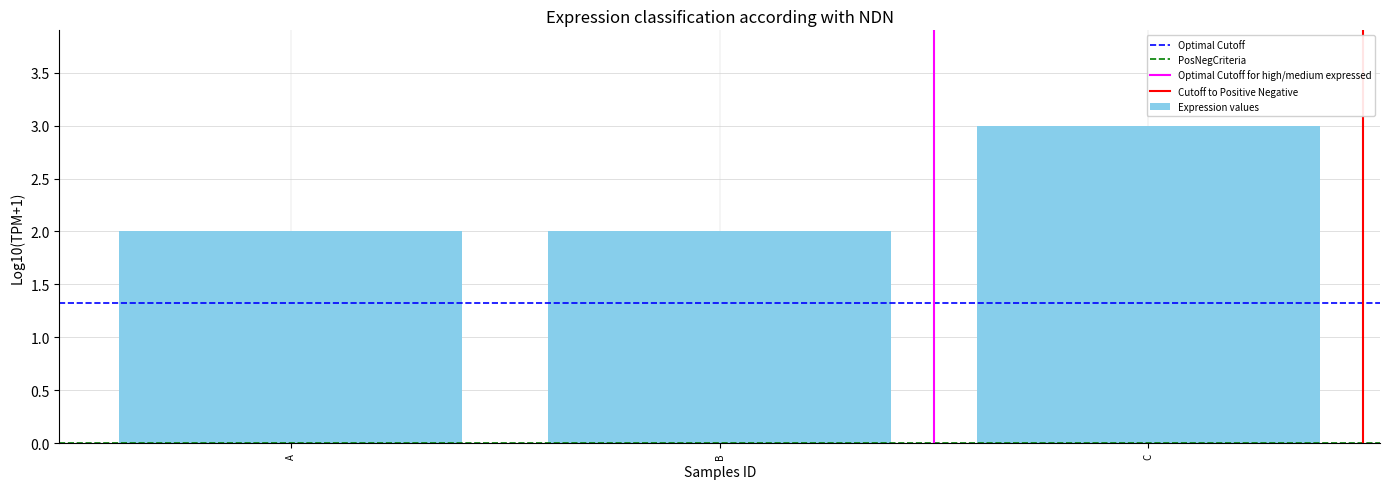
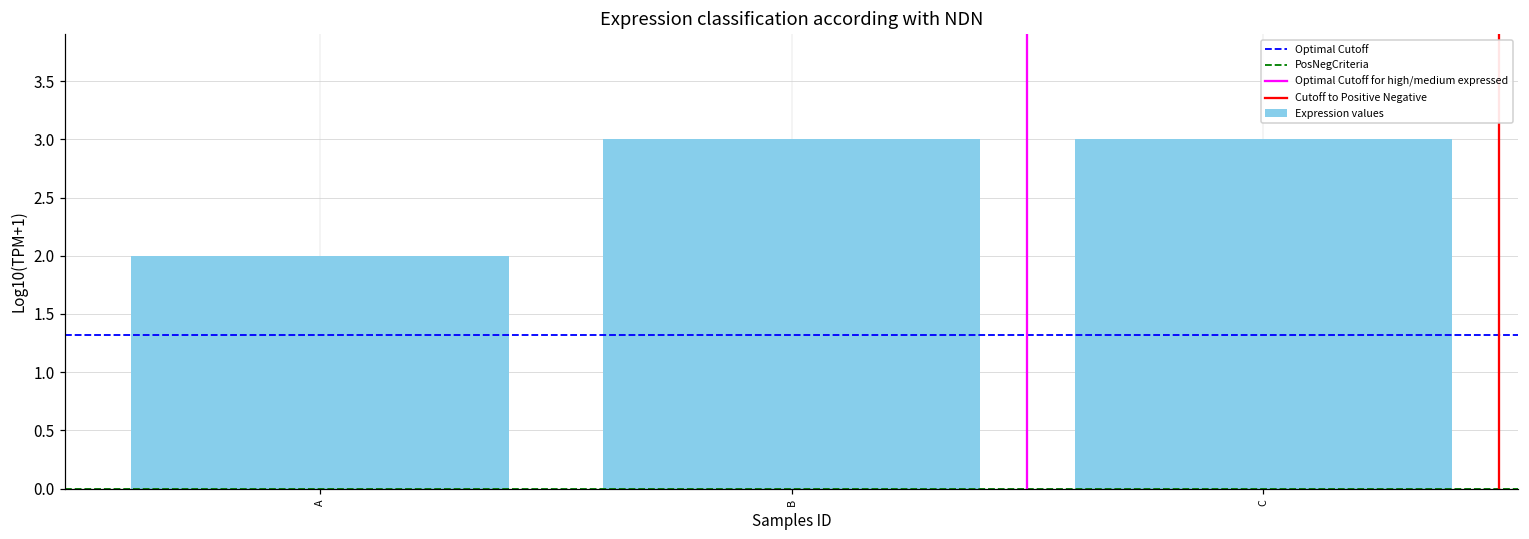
B: 2 -> 3
